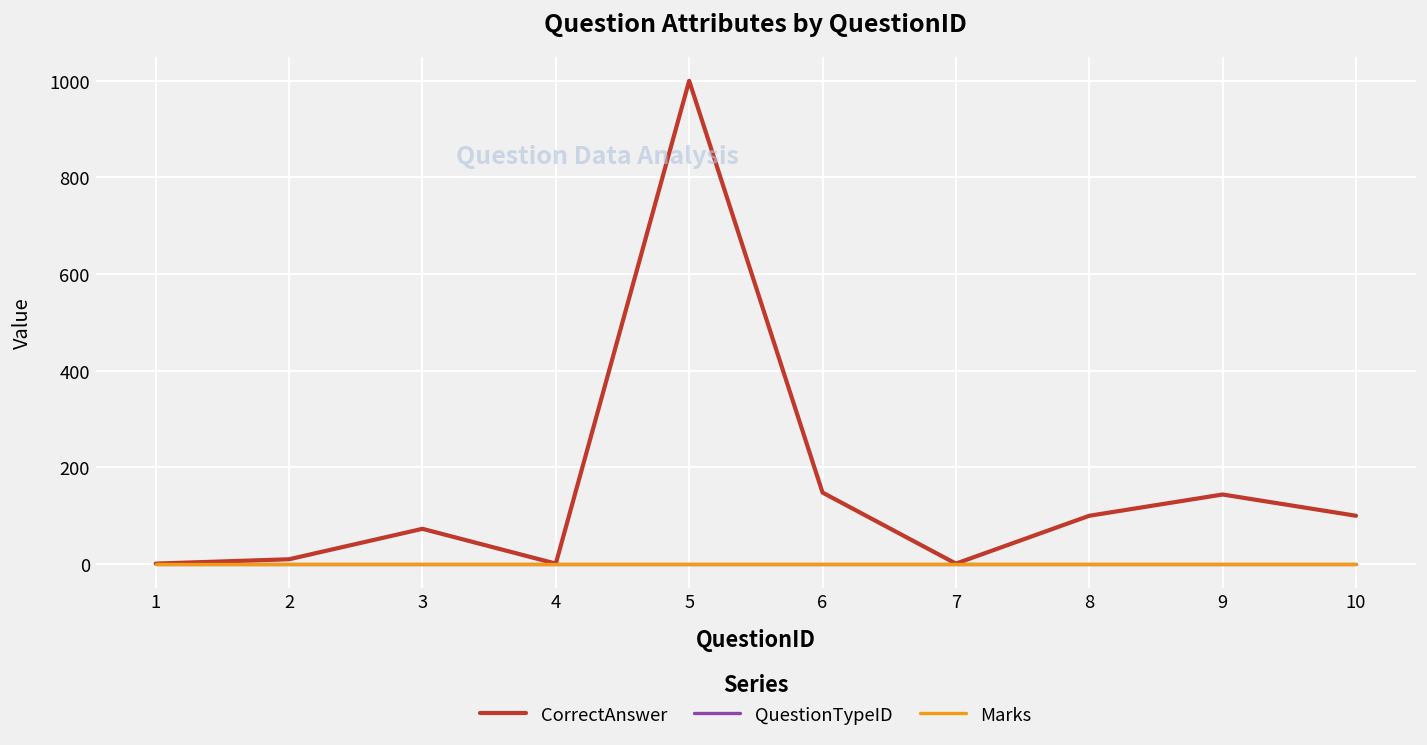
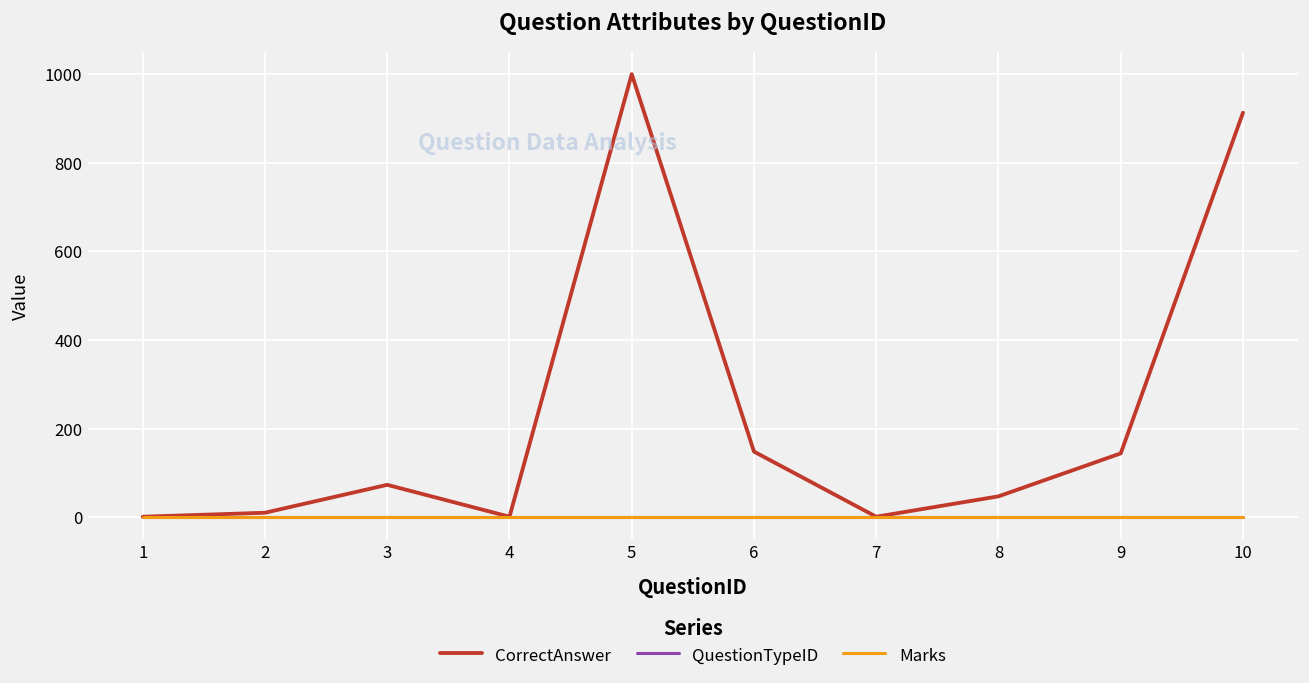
CorrectAnswer, 8: 100 -> 50
CorrectAnswer, 10: 100 -> 910
